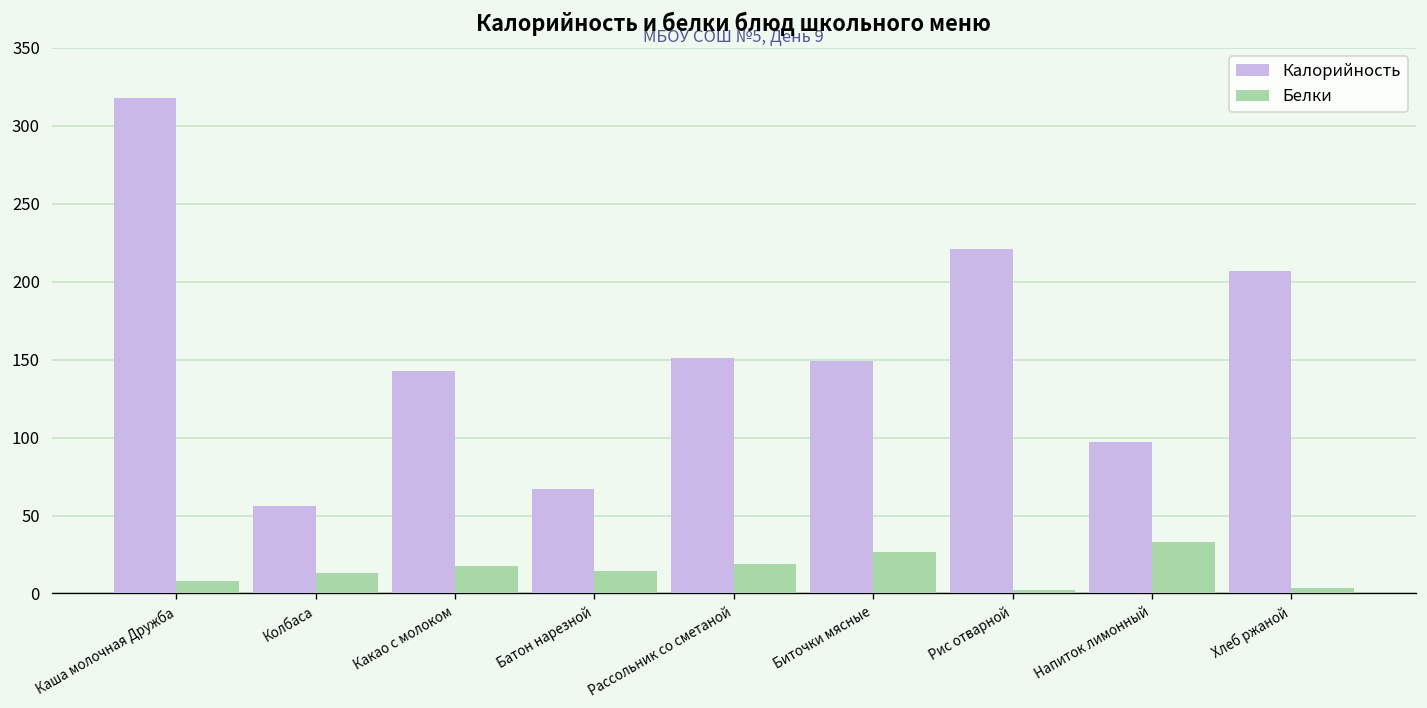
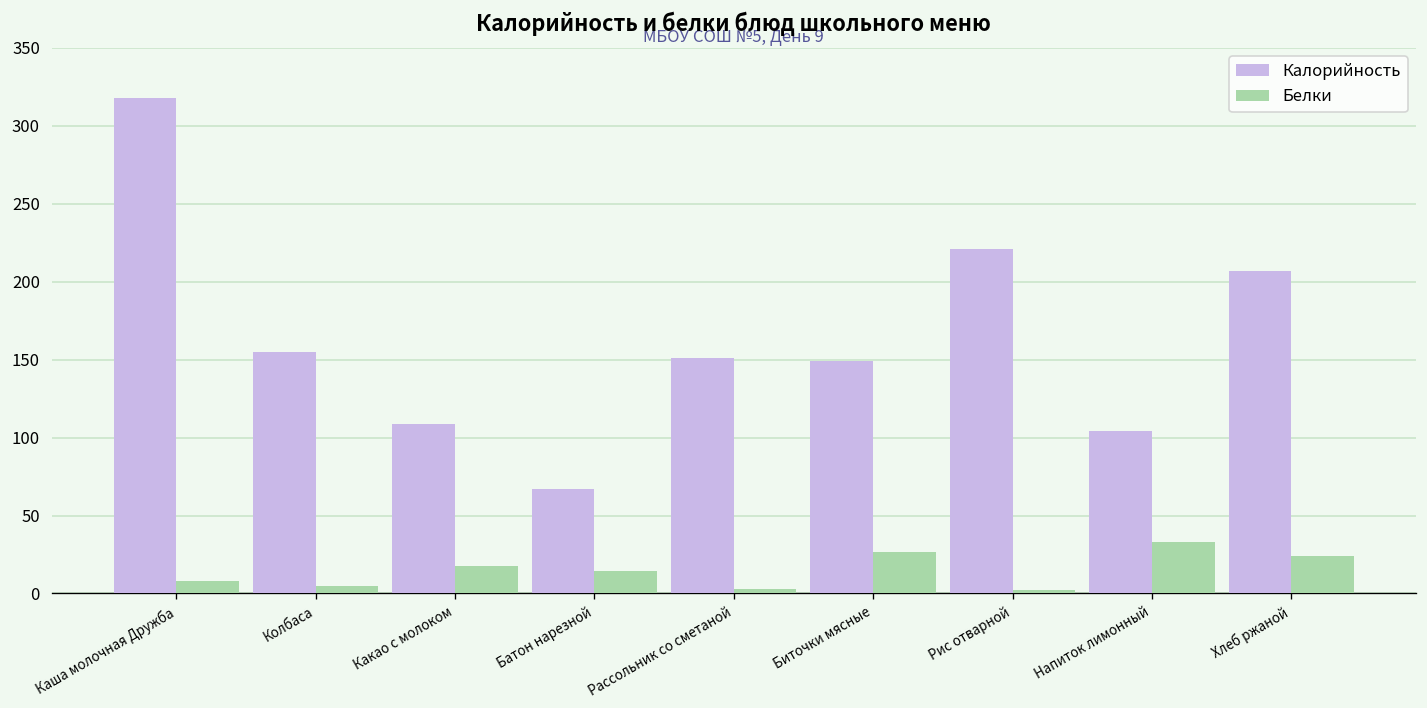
Калорийность, Колбаса: 56 -> 155
Белки, Колбаса: 13 -> 5
Калорийность, Какао с молоком: 143 -> 109
Белки, Рассольник со сметаной: 19 -> 3
Калорийность, Напиток лимонный: 97 -> 104
Белки, Хлеб ржаной: 4 -> 24
